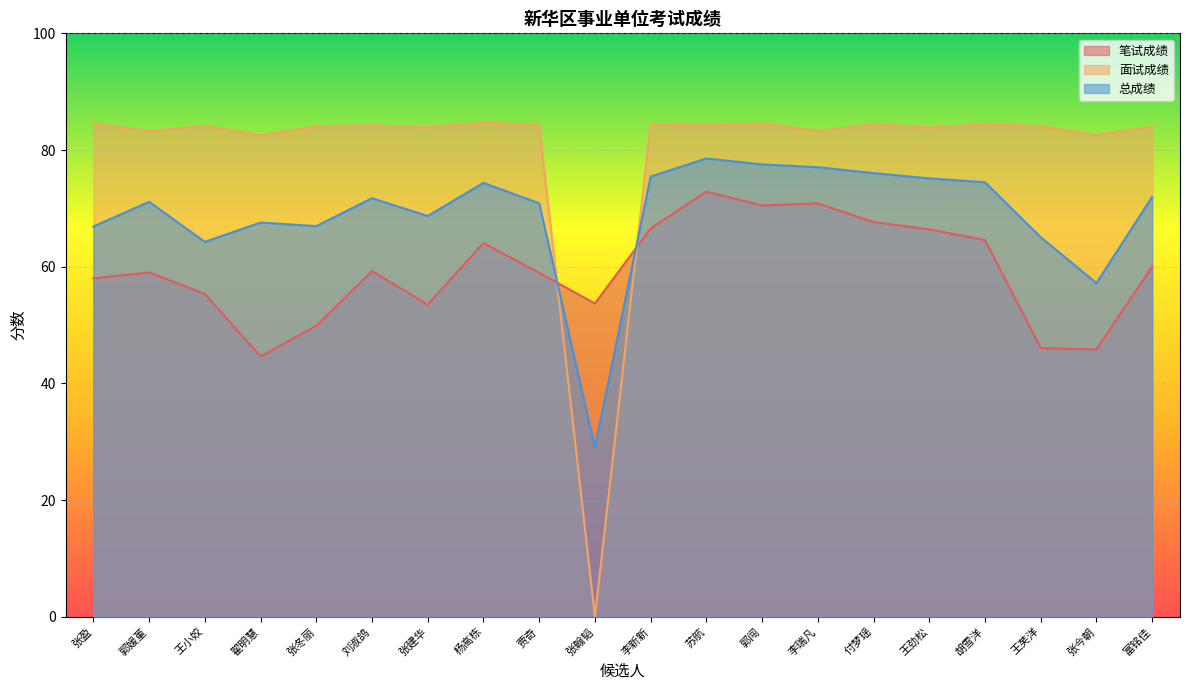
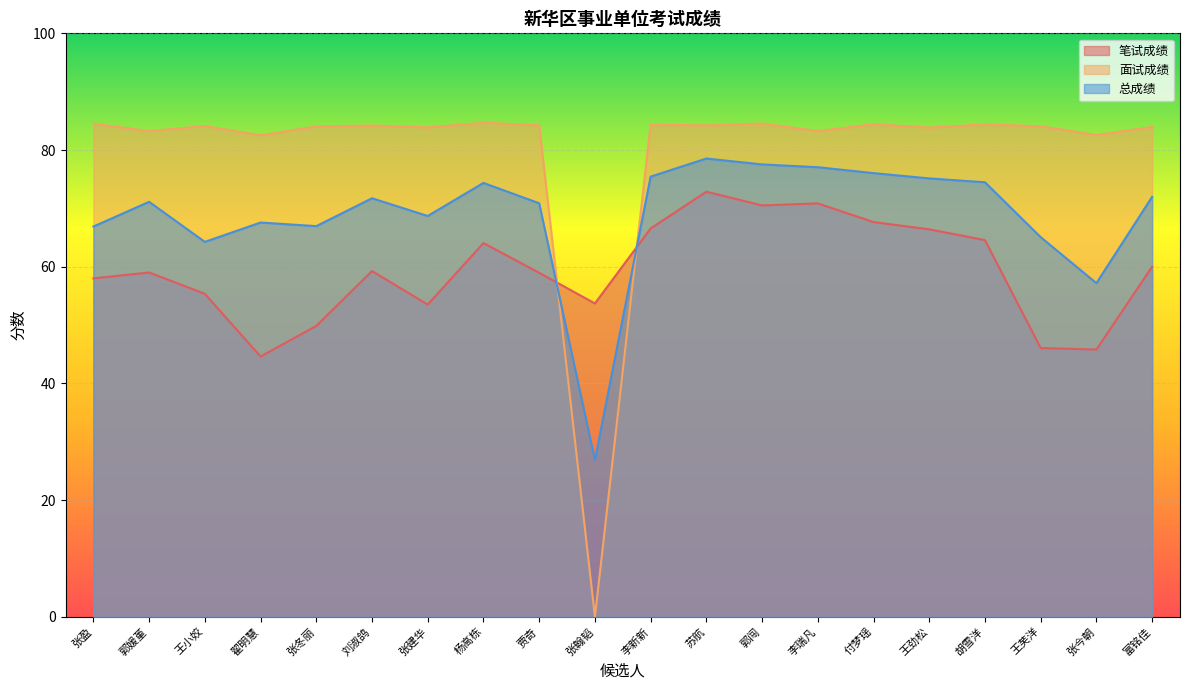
总成绩, 张翰韬: 29 -> 27
